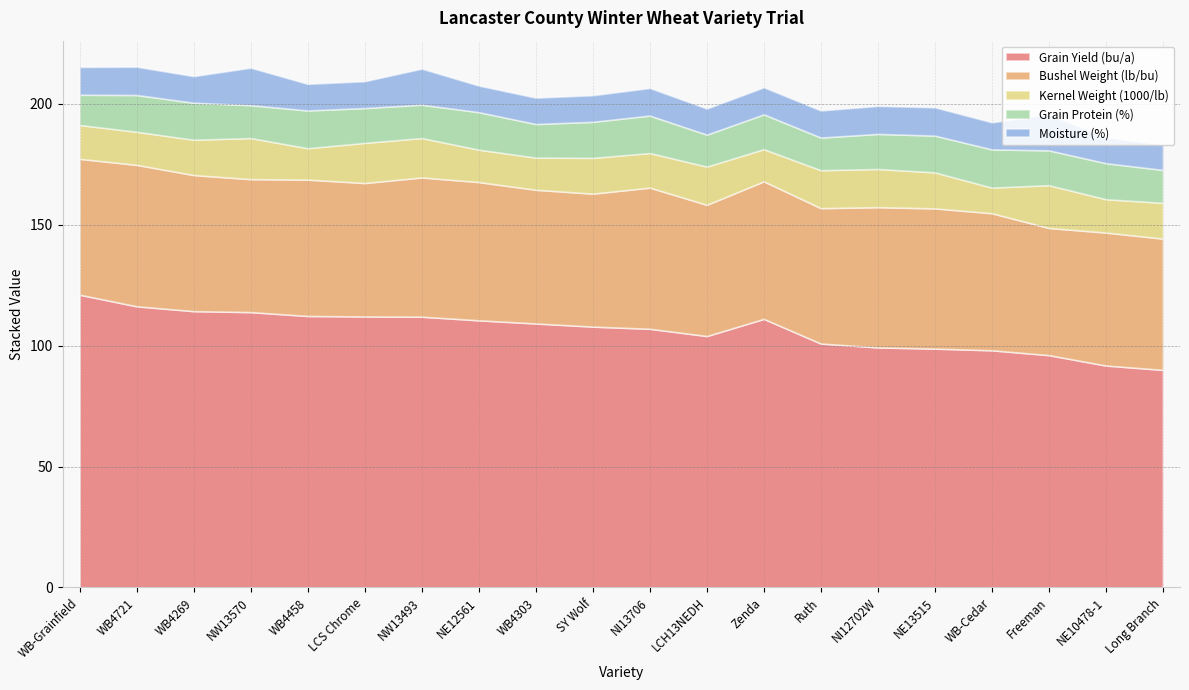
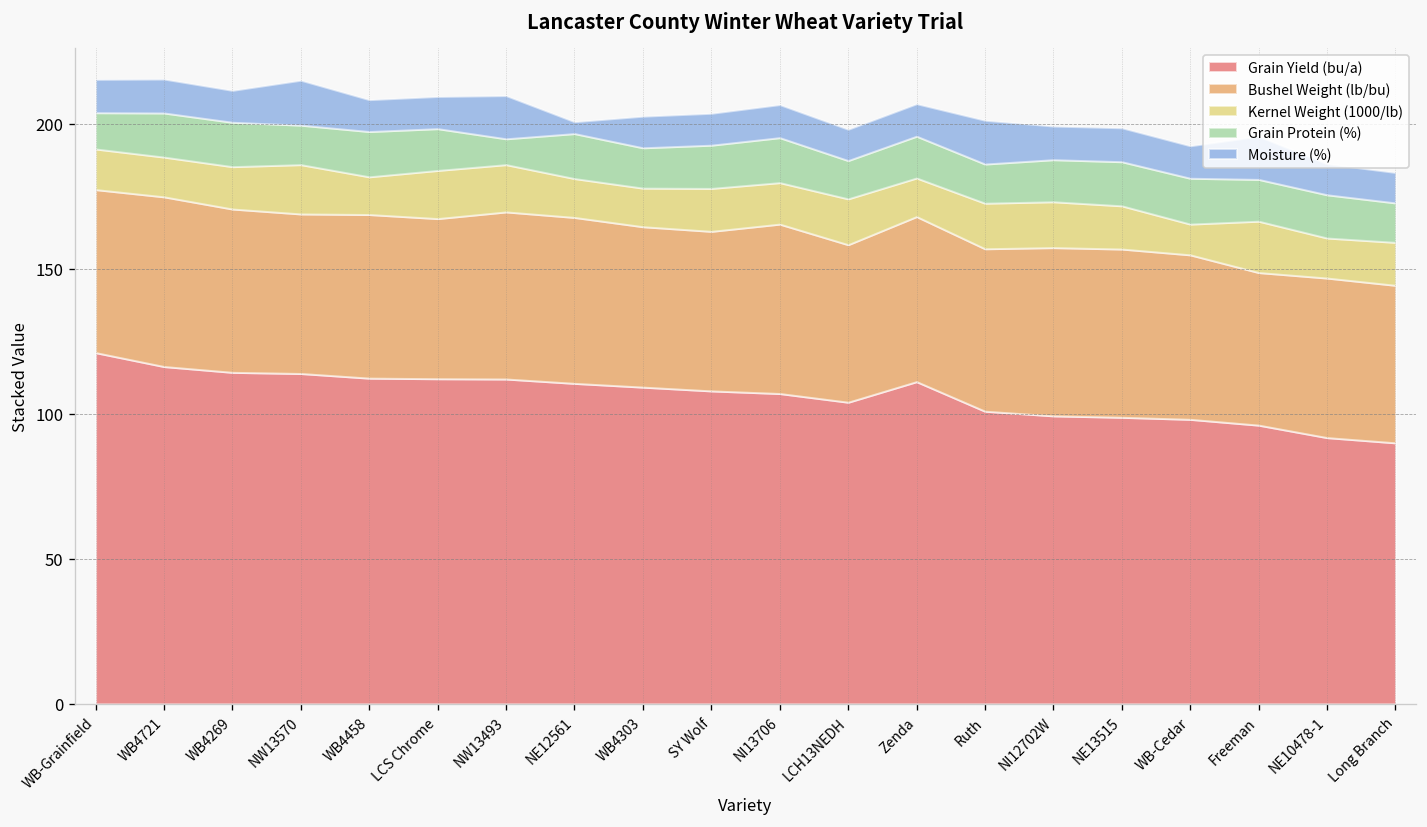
Grain Protein (%), NW13493: 14 -> 9
Moisture (%), NE12561: 11 -> 4
Moisture (%), Ruth: 11 -> 15
